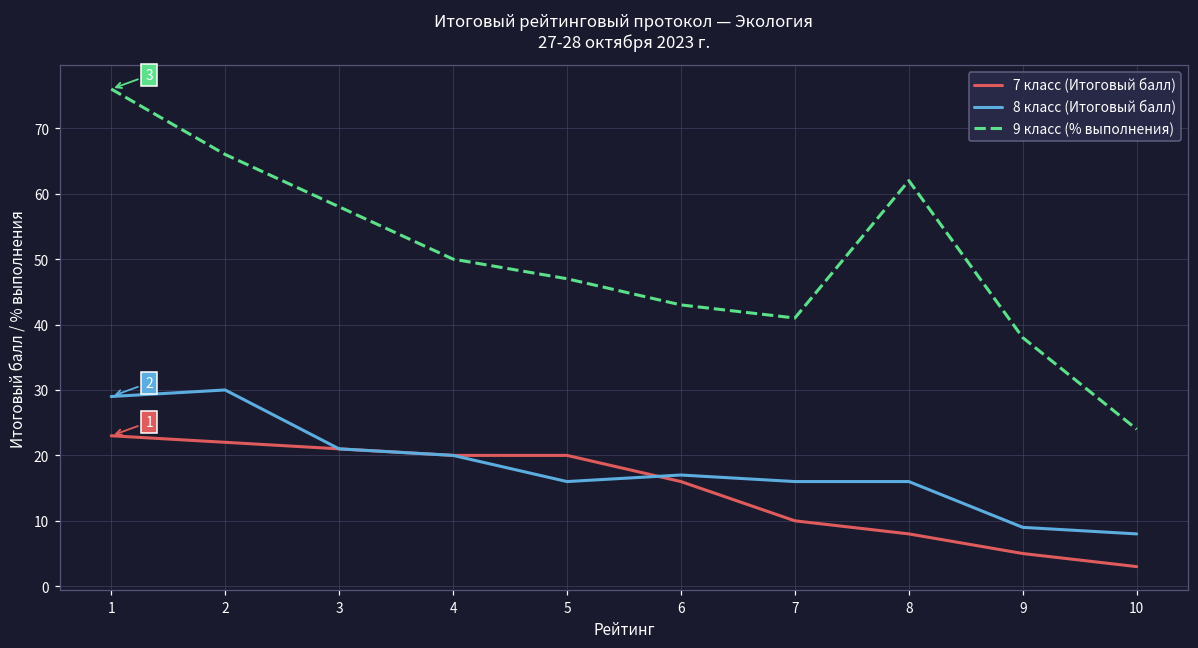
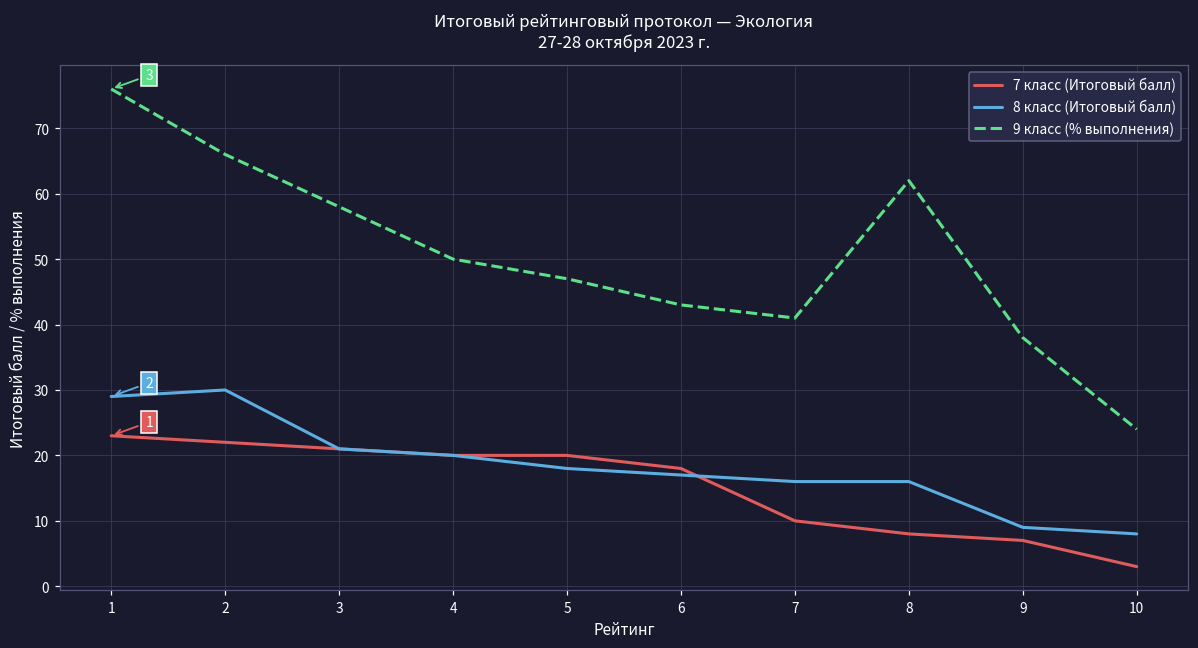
8 класс (Итоговый балл), 5: 16 -> 18
7 класс (Итоговый балл), 6: 16 -> 18
7 класс (Итоговый балл), 9: 5 -> 7
